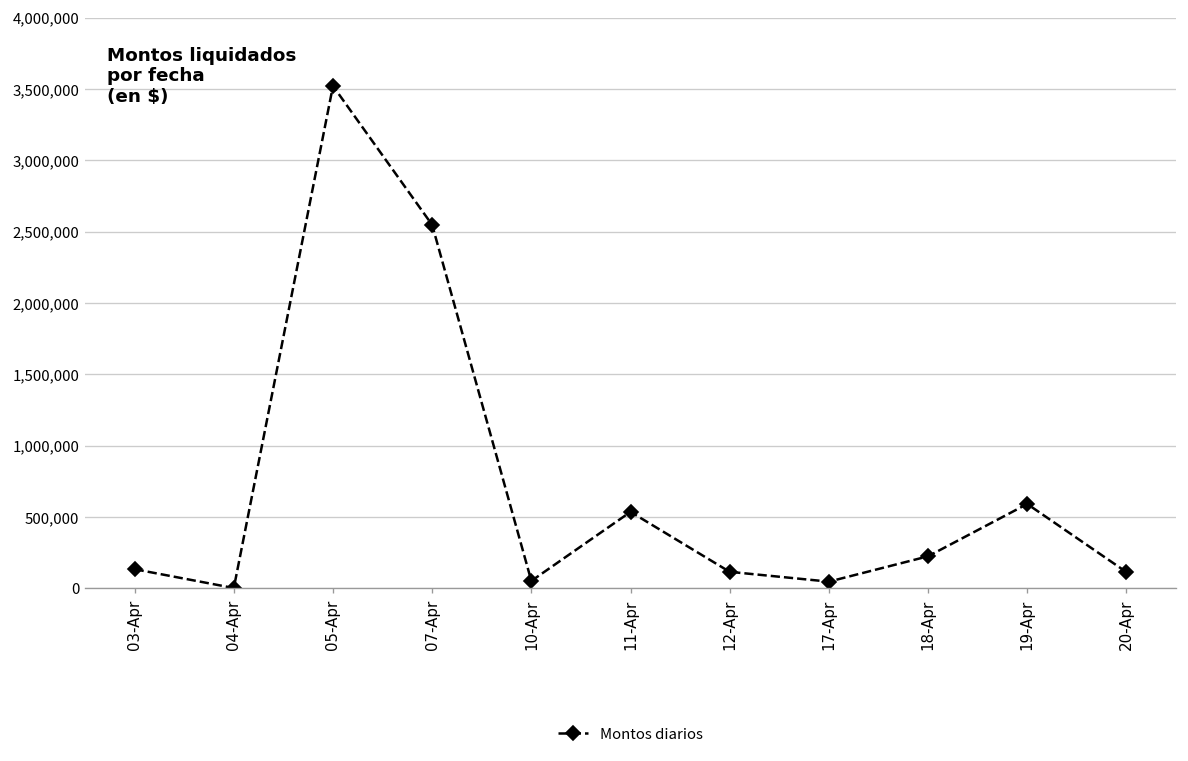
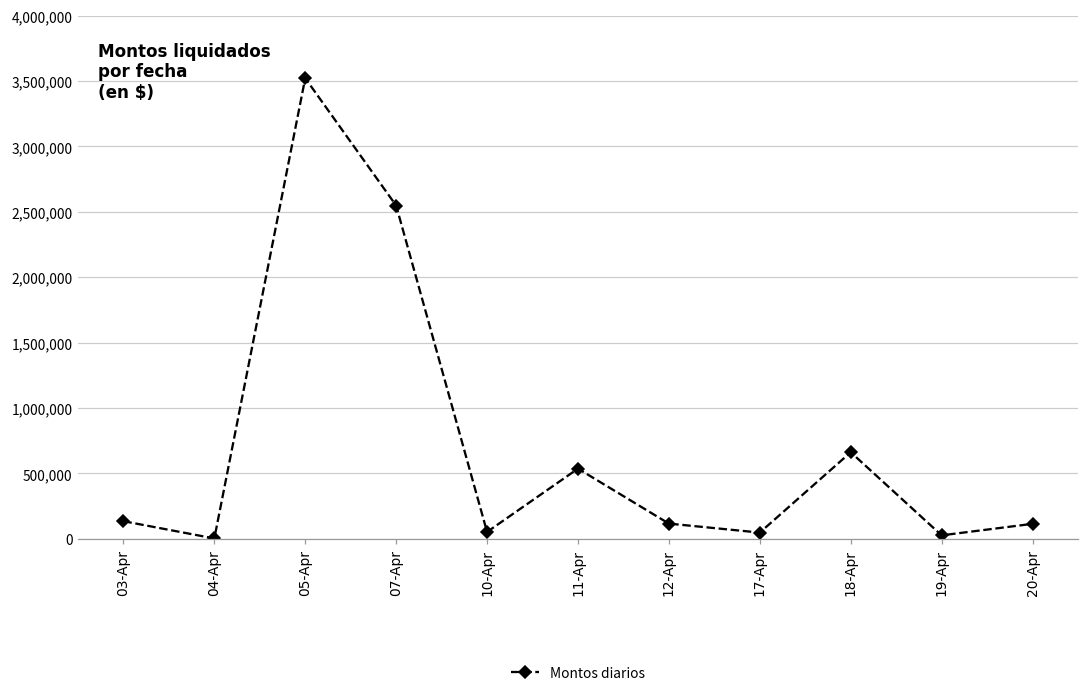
18-Apr: 220,000 -> 660,000
19-Apr: 590,000 -> 30,000
